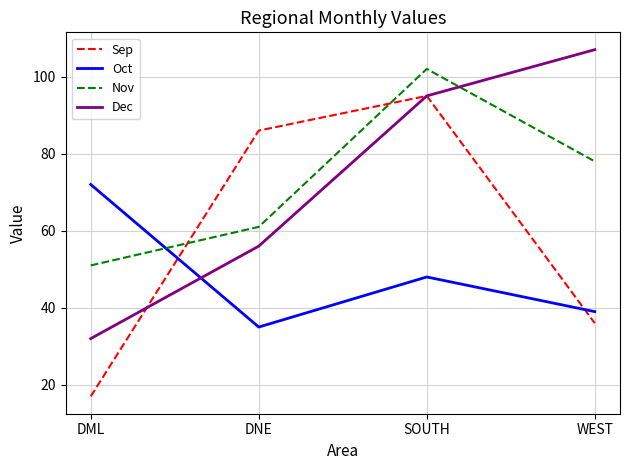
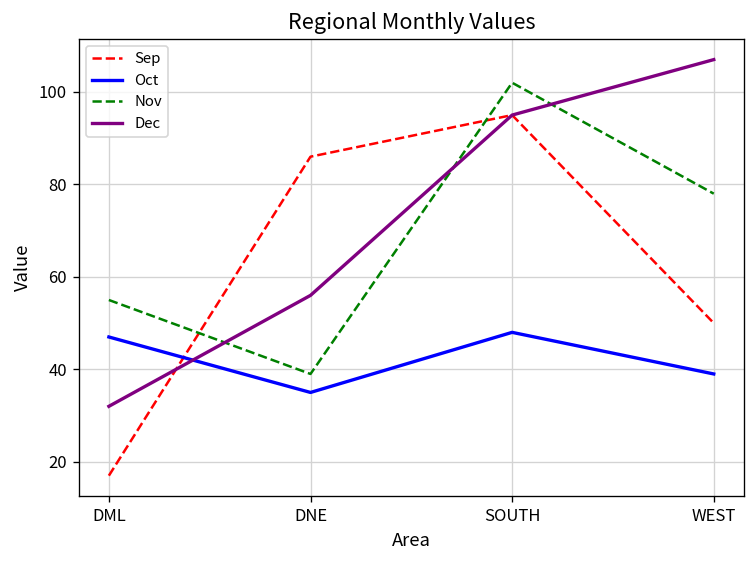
Oct, DML: 72 -> 47
Nov, DML: 51 -> 55
Nov, DNE: 61 -> 39
Sep, WEST: 36 -> 50
